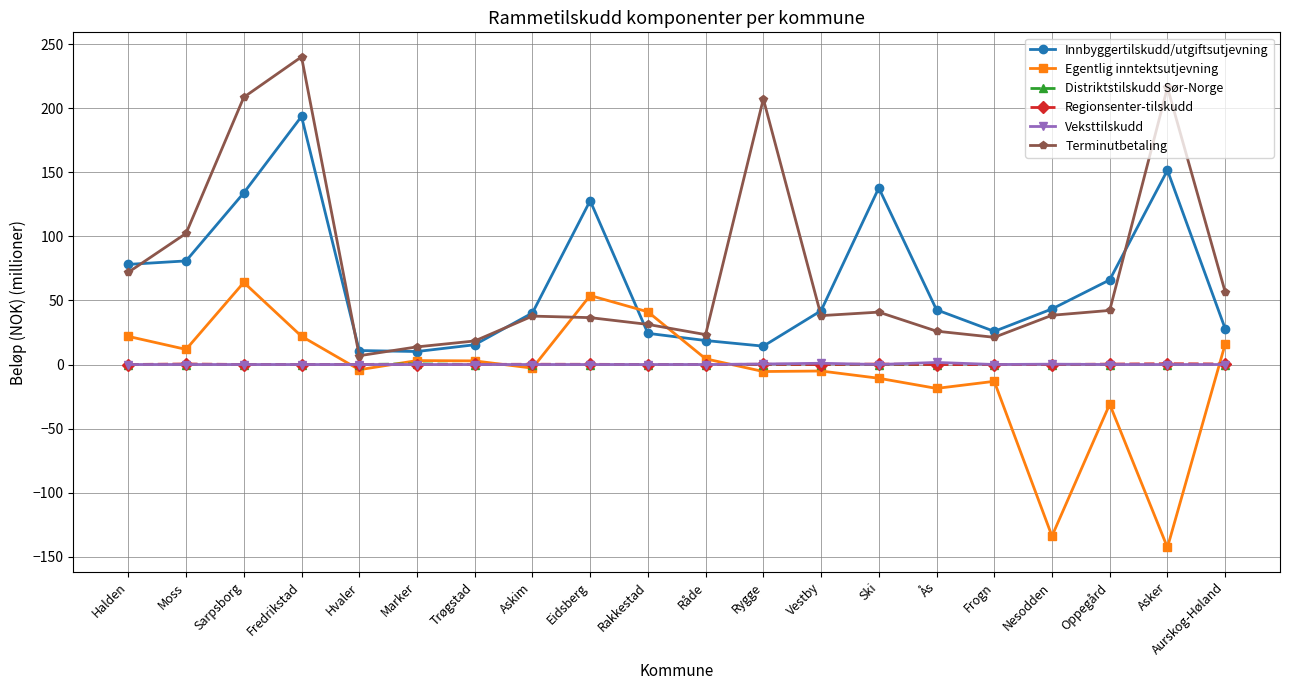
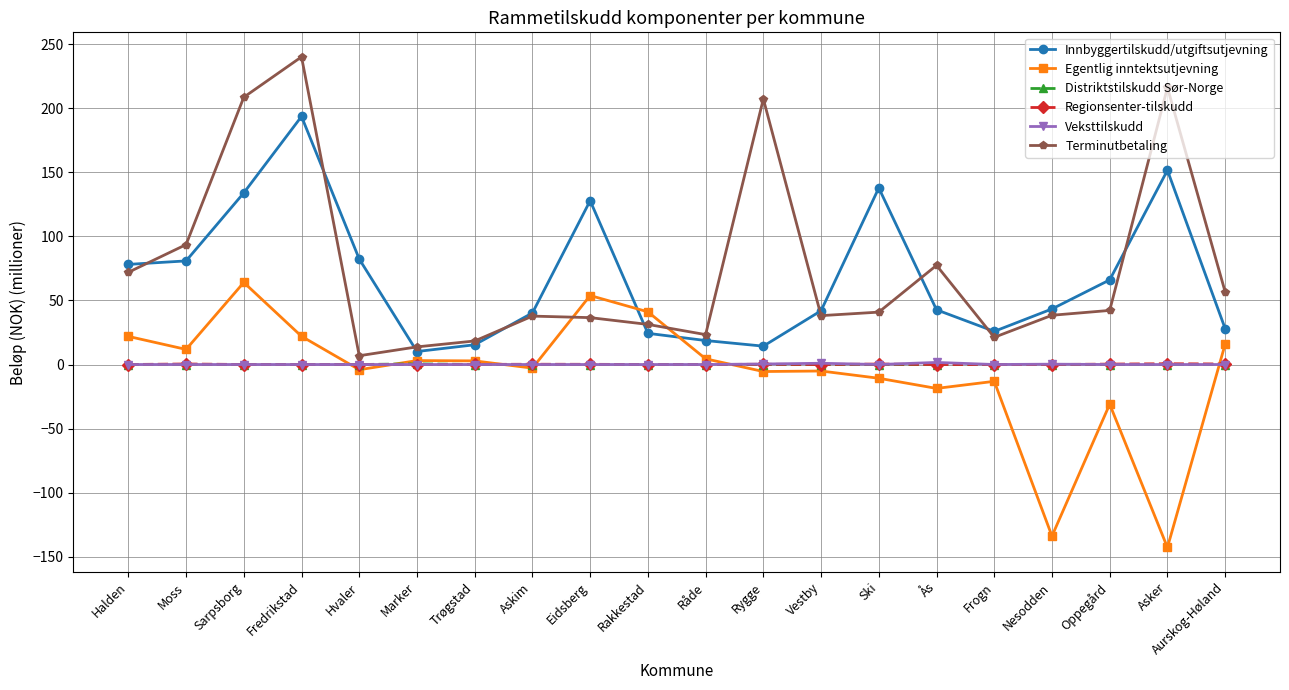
Terminutbetaling, Moss: 102 -> 94
Innbyggertilskudd/utgiftsutjevning, Hvaler: 11 -> 82
Terminutbetaling, Ås: 26 -> 77
